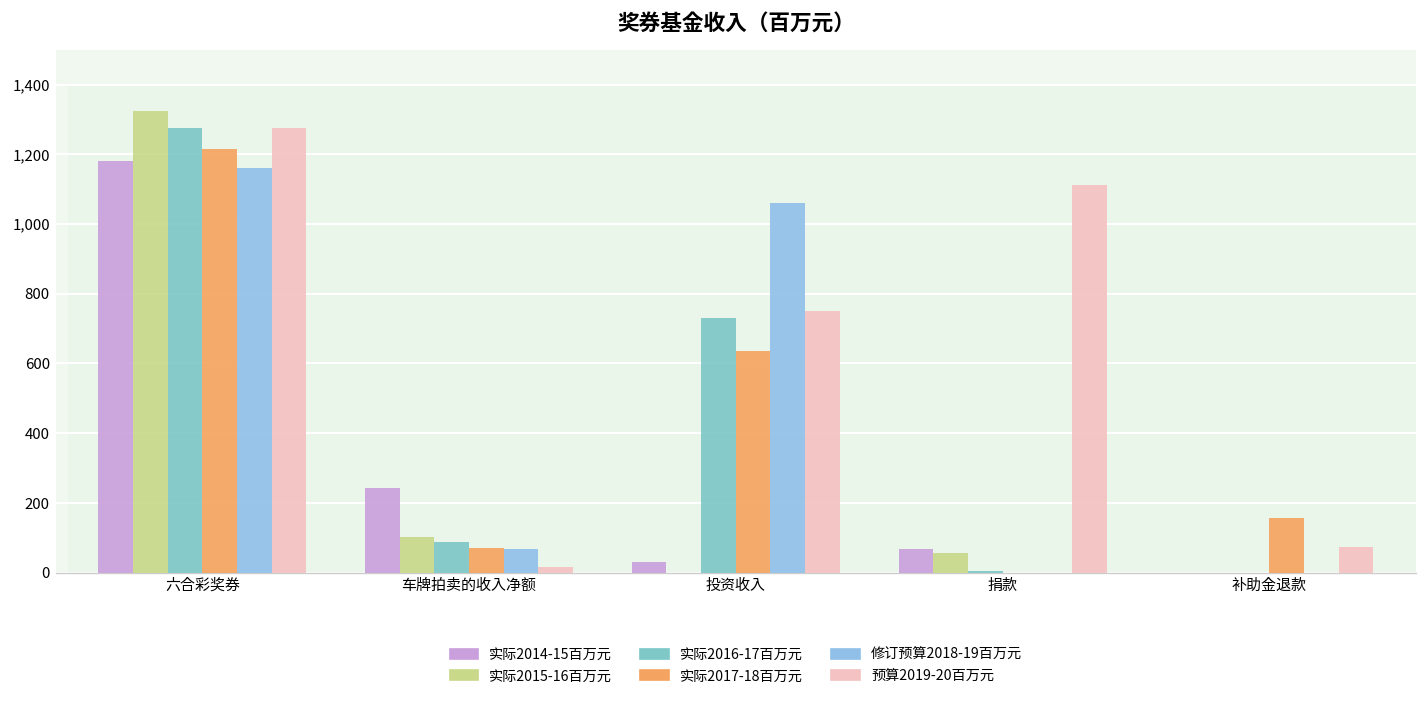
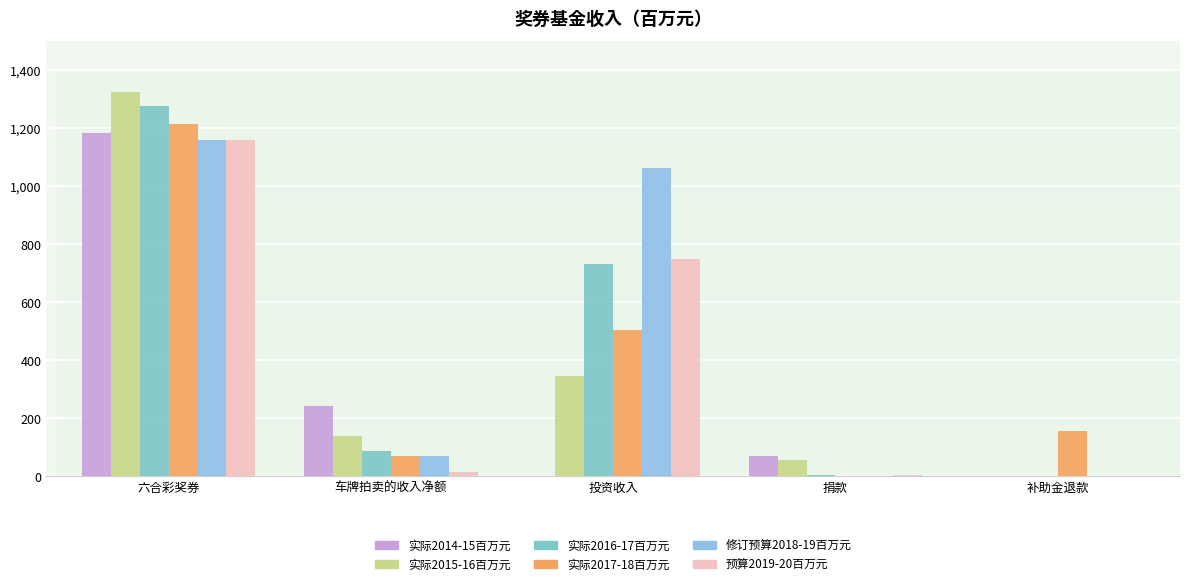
预算2019-20百万元, 六合彩奖券: 1,280 -> 1,160
实际2015-16百万元, 车牌拍卖的收入净额: 100 -> 140
实际2014-15百万元, 投资收入: 30 -> 0
实际2015-16百万元, 投资收入: 0 -> 350
实际2017-18百万元, 投资收入: 640 -> 510
预算2019-20百万元, 捐款: 1,110 -> 0
预算2019-20百万元, 补助金退款: 70 -> 0
